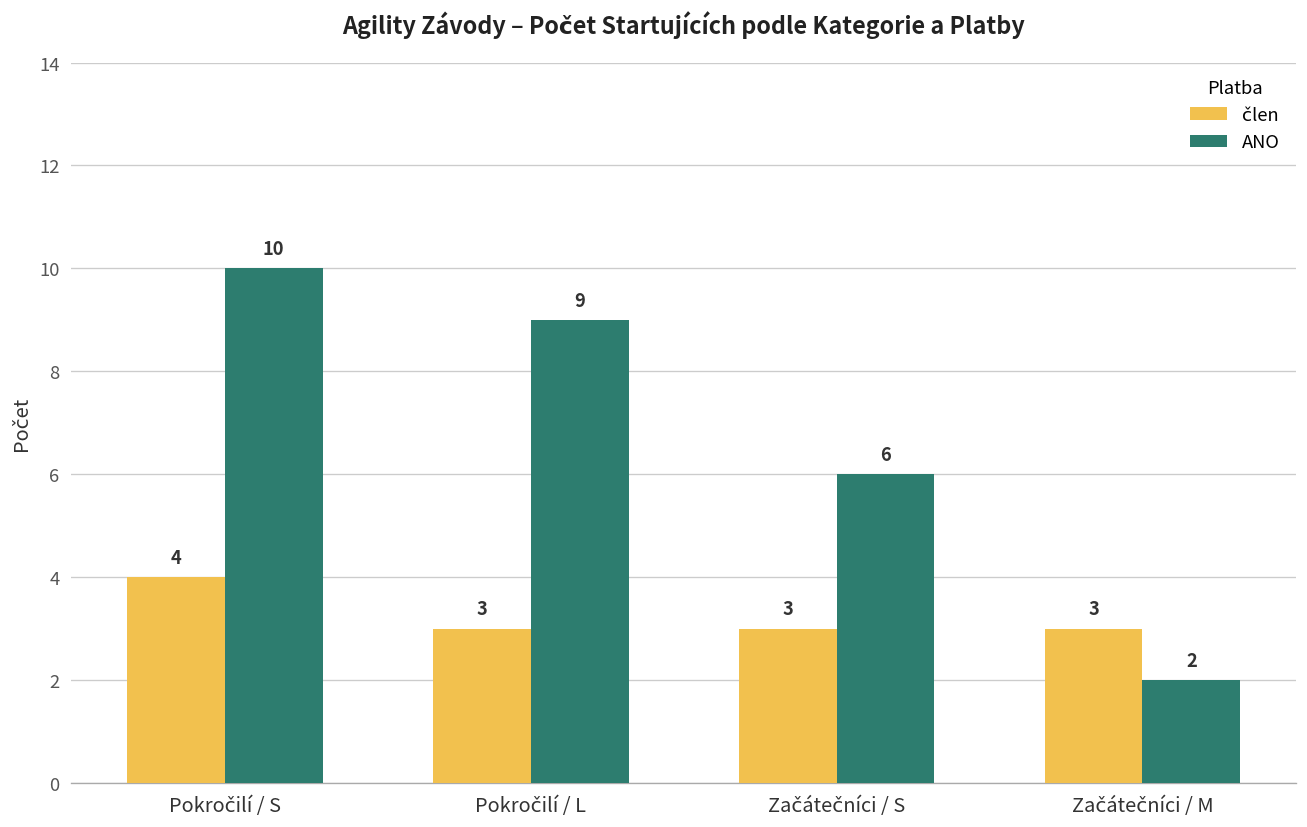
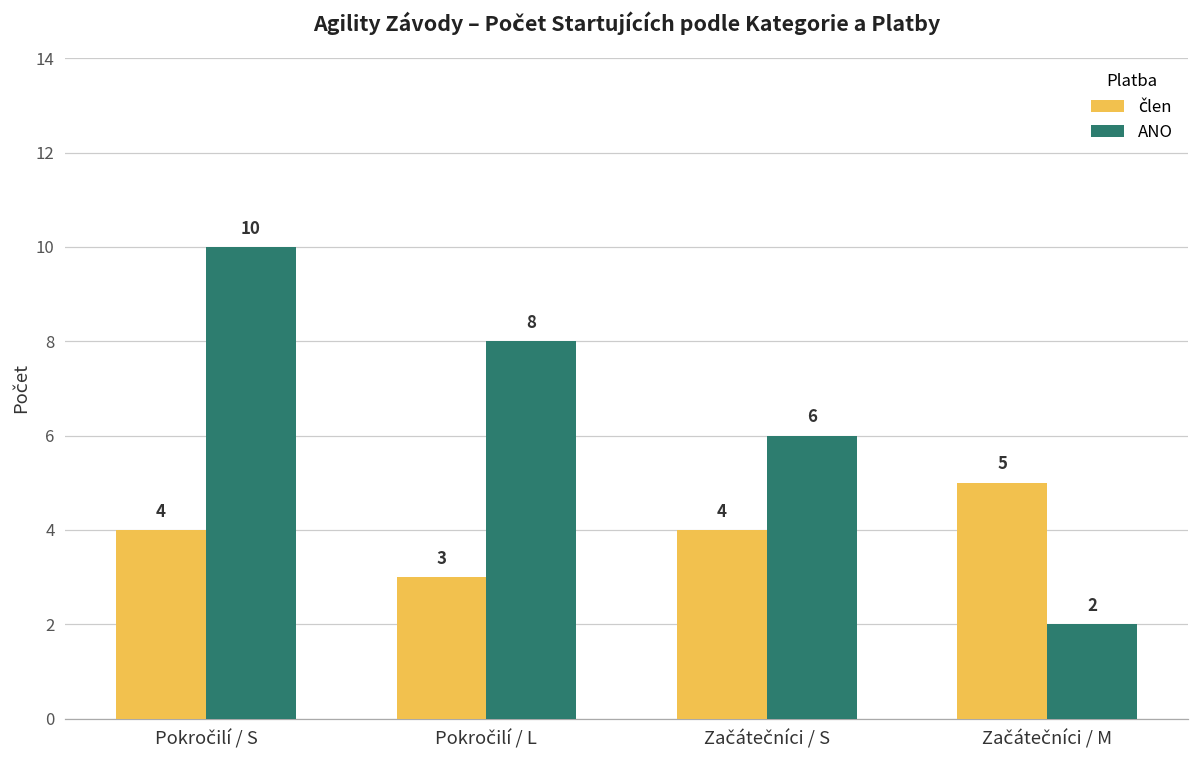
ANO, Pokročilí / L: 9 -> 8
člen, Začátečníci / S: 3 -> 4
člen, Začátečníci / M: 3 -> 5
